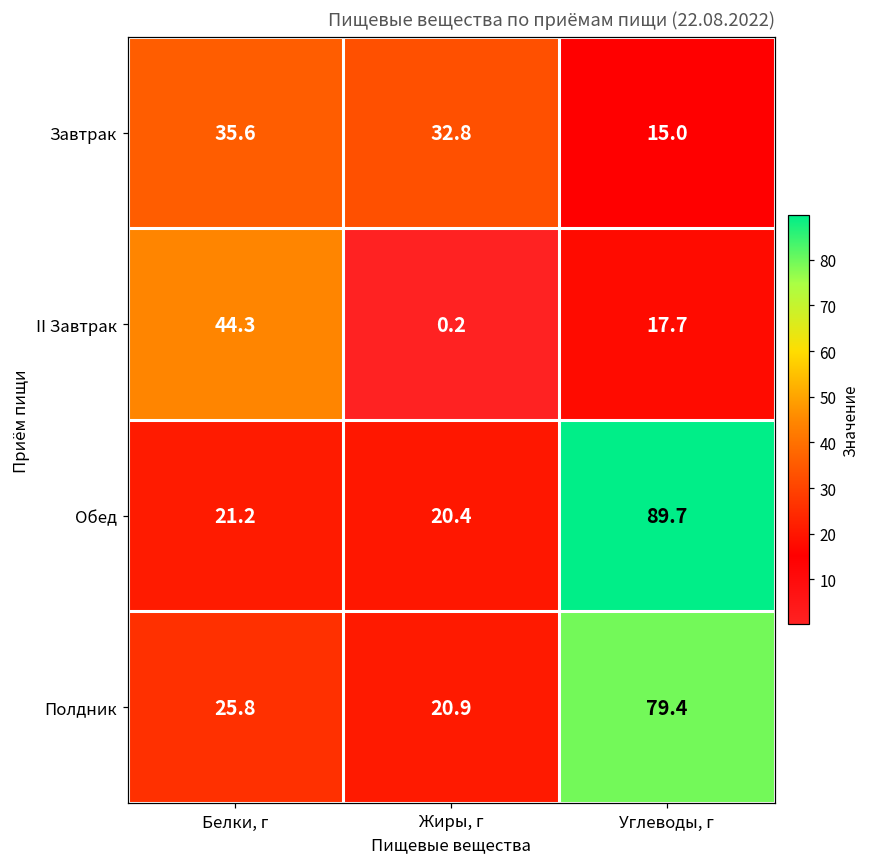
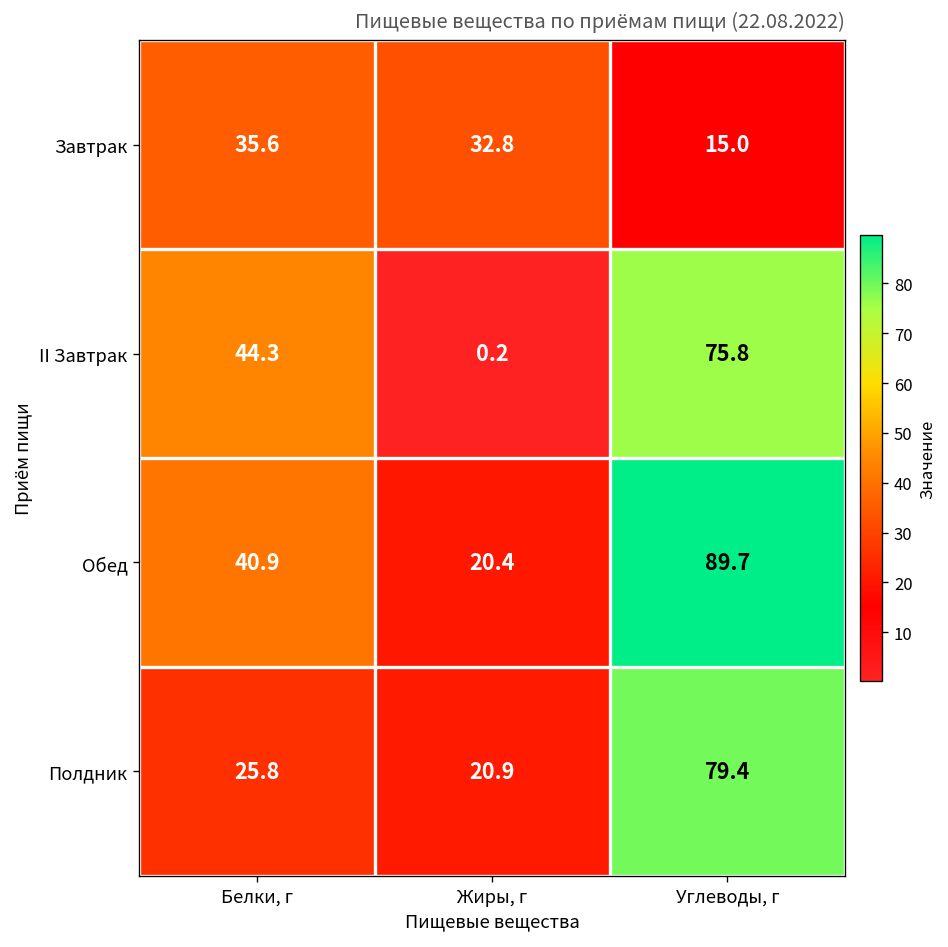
II Завтрак, Углеводы, г: 17.7 -> 75.8
Обед, Белки, г: 21.2 -> 40.9
